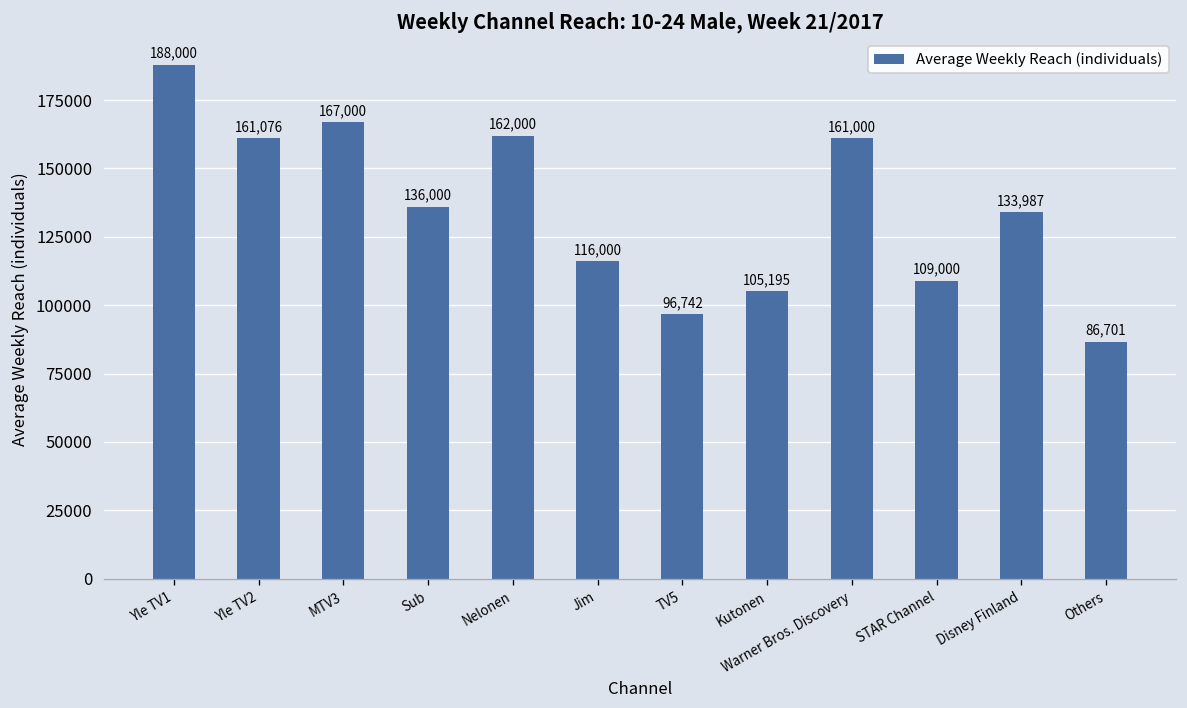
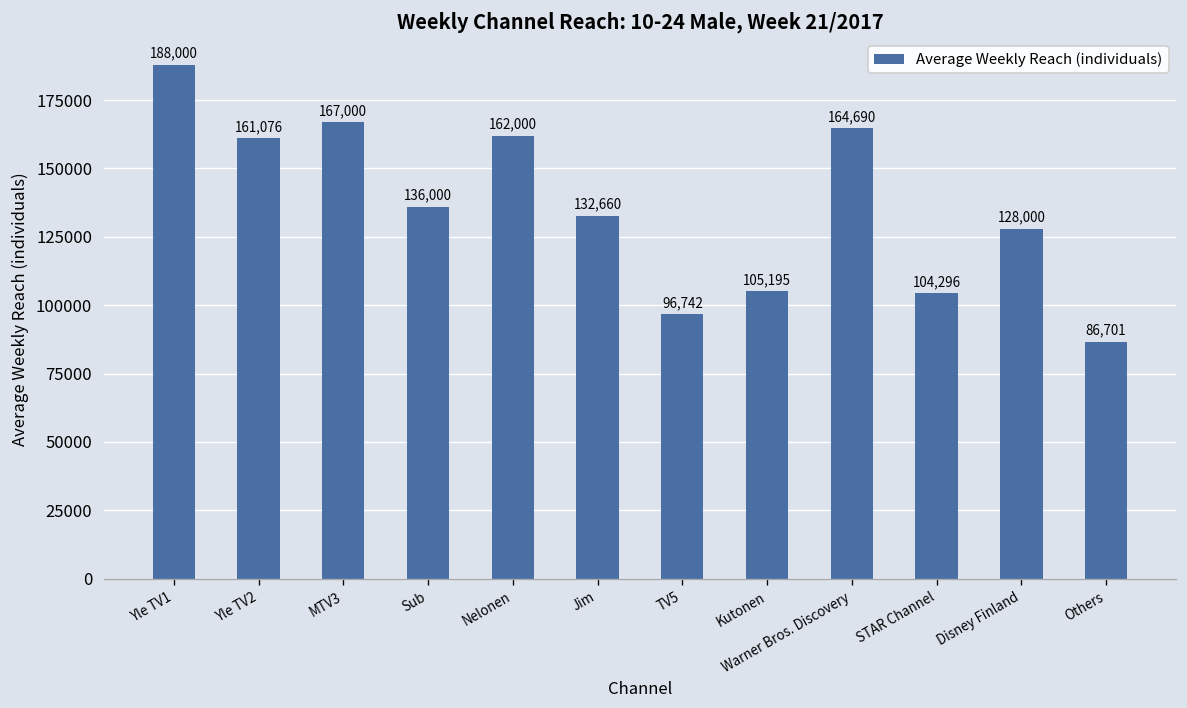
Jim: 116,000 -> 132,660
Warner Bros. Discovery: 161,000 -> 164,690
STAR Channel: 109,000 -> 104,296
Disney Finland: 133,987 -> 128,000
